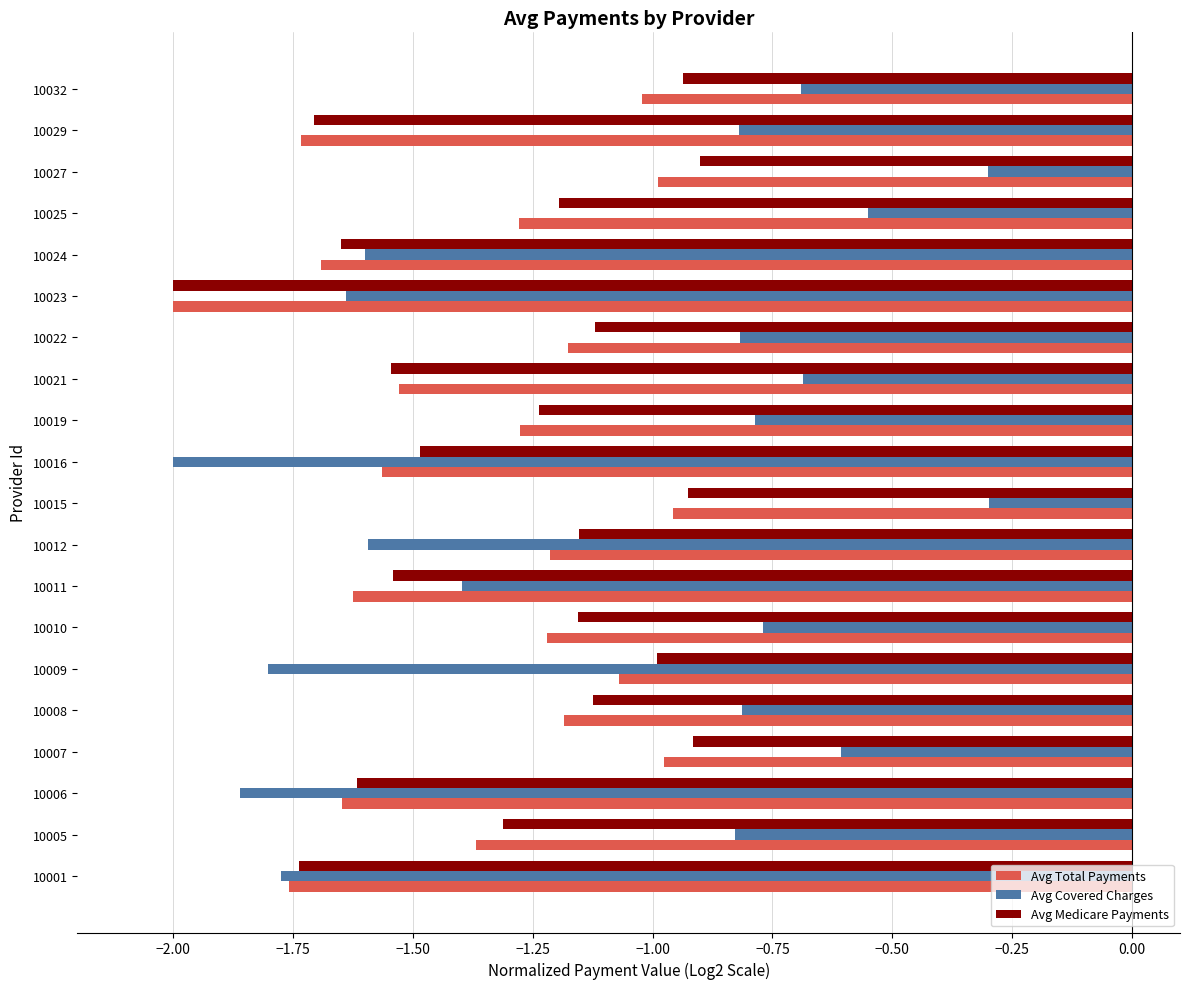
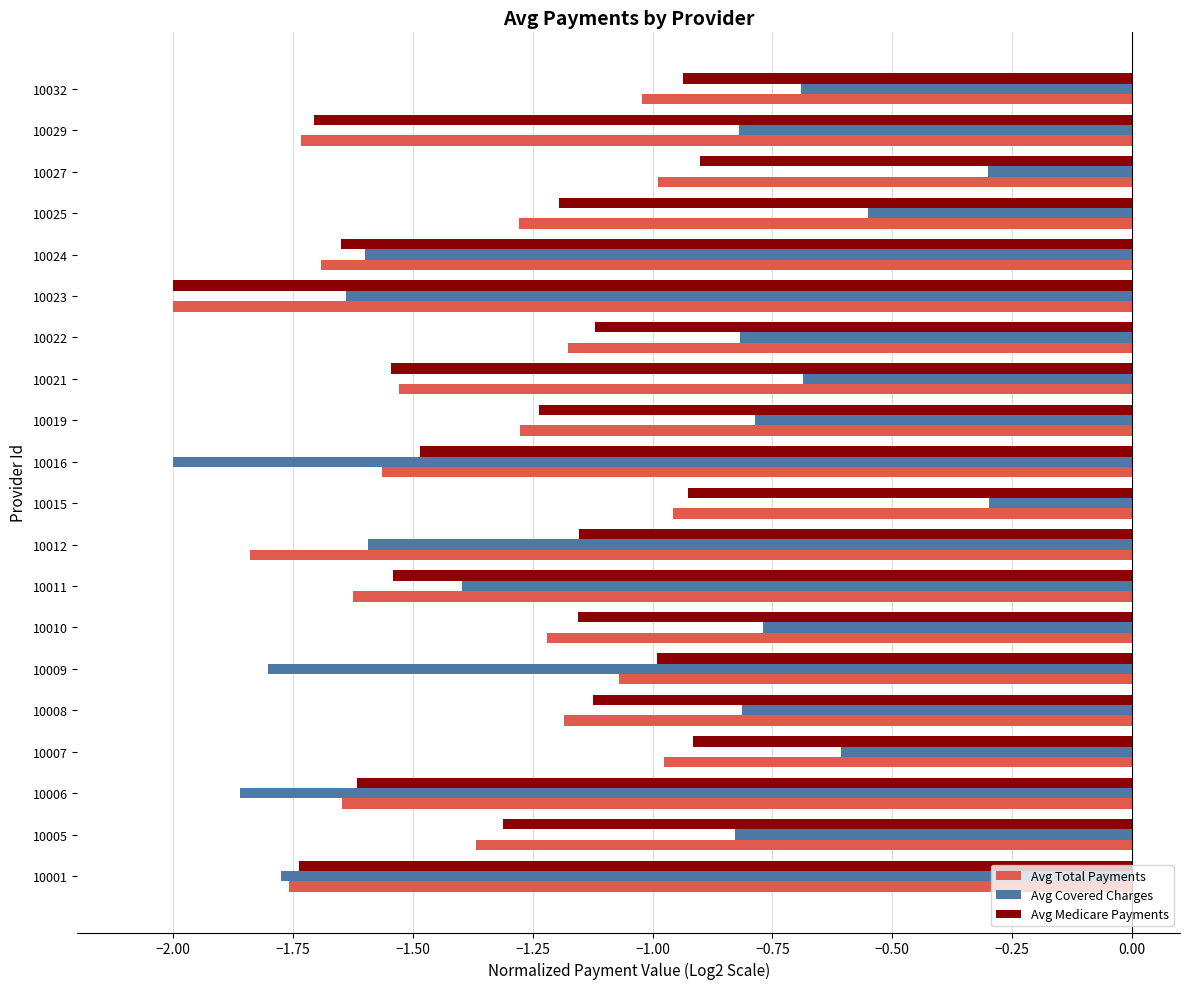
Avg Total Payments, 10012: -1.21 -> -1.84
